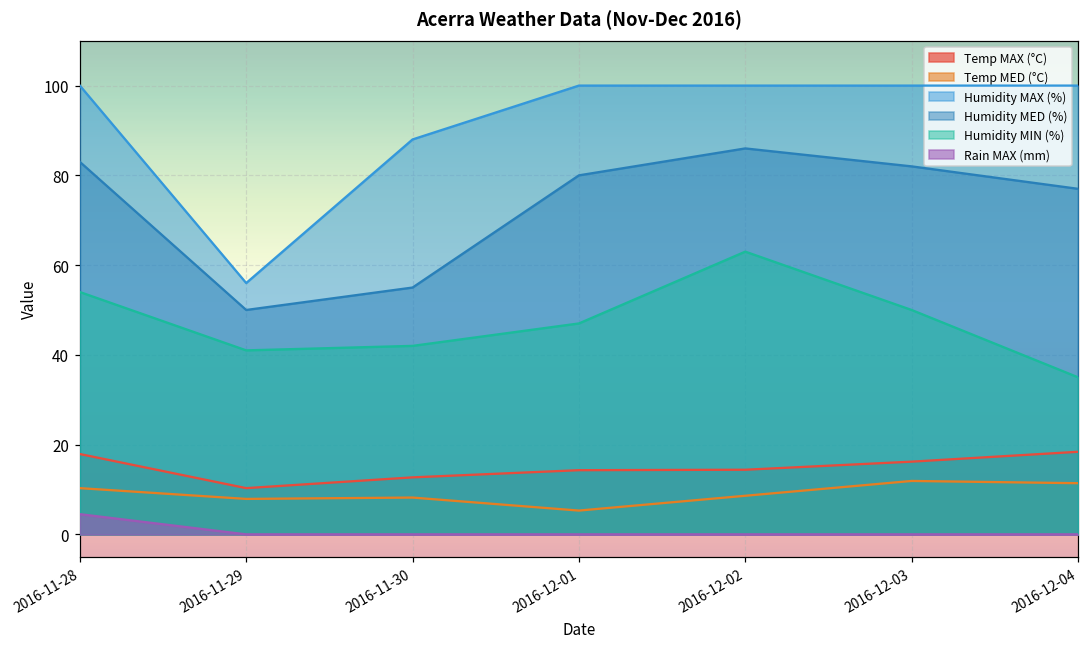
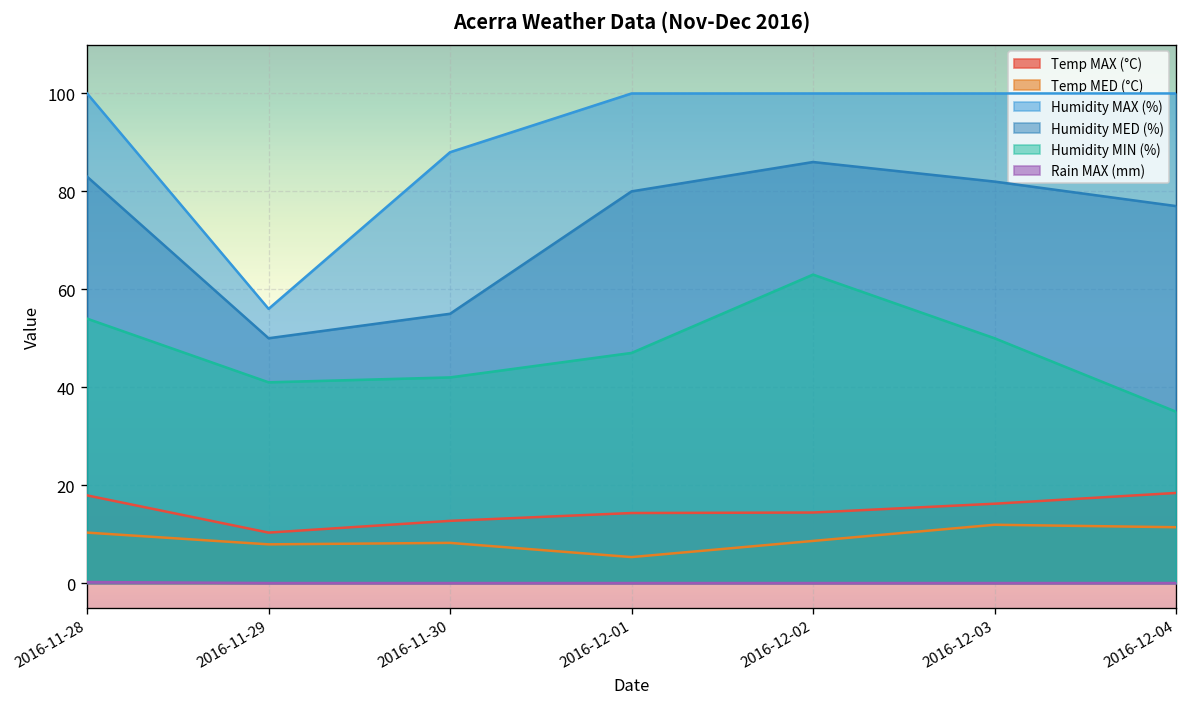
Rain MAX (mm), 2016-11-28: 5 -> 0
